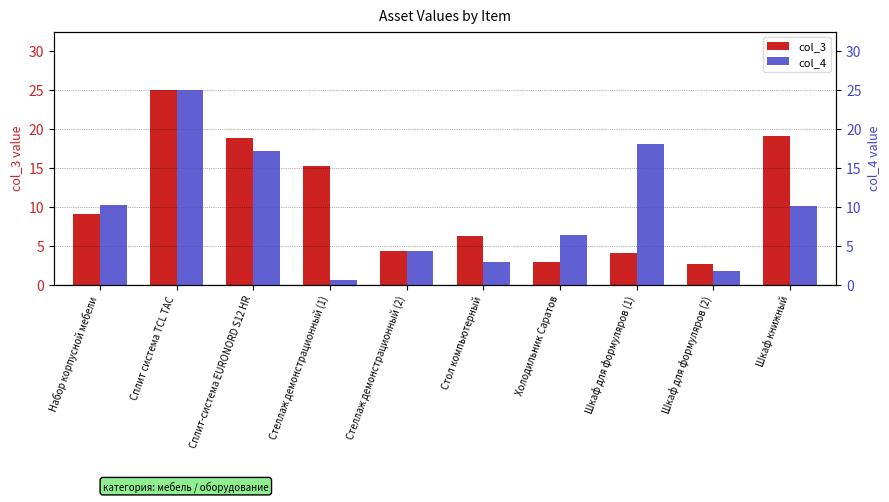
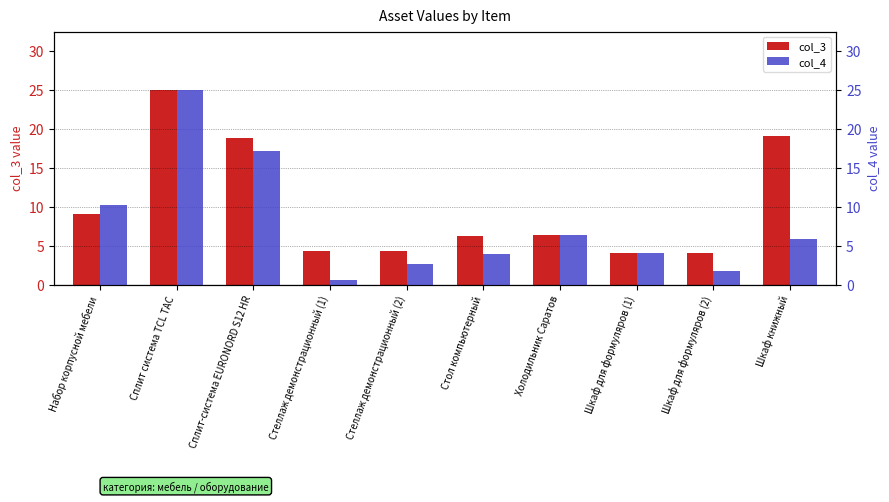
col_3, Стеллаж демонстрационный (1): 15 -> 4
col_3, Холодильник Саратов: 3 -> 6
col_3, Шкаф для формуляров (2): 3 -> 4
col_4, Стеллаж демонстрационный (2): 4 -> 3
col_4, Стол компьютерный: 3 -> 4
col_4, Шкаф для формуляров (1): 18 -> 4
col_4, Шкаф книжный: 10 -> 6
